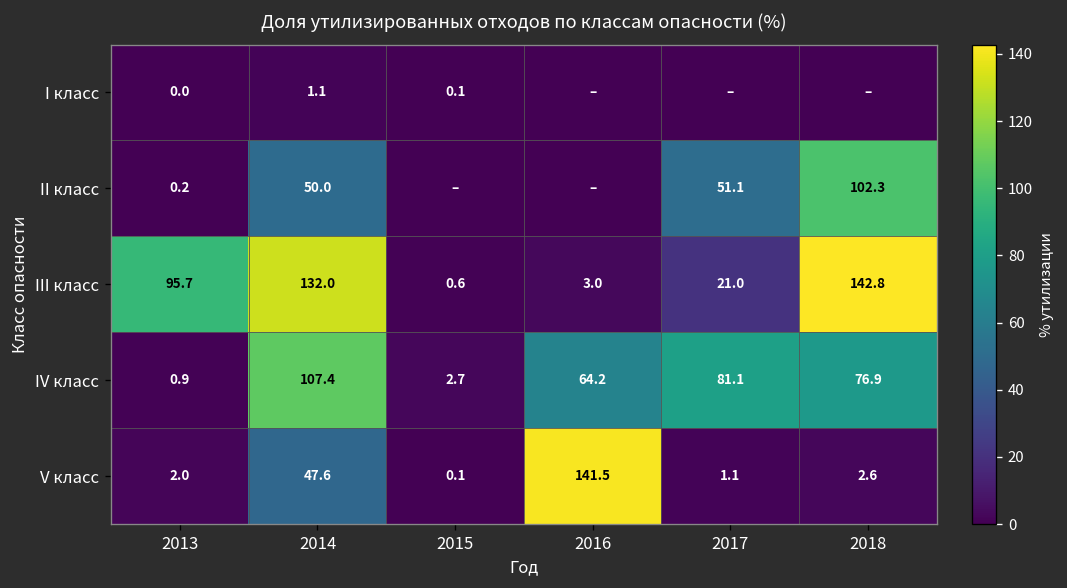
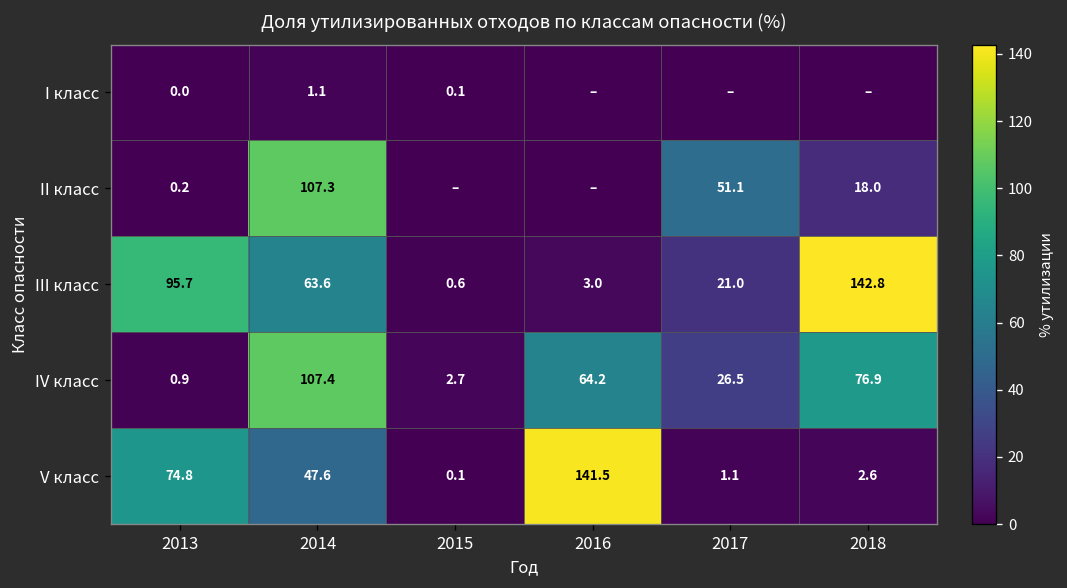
II класс, 2014: 50.0 -> 107.3
II класс, 2018: 102.3 -> 18.0
III класс, 2014: 132.0 -> 63.6
IV класс, 2017: 81.1 -> 26.5
V класс, 2013: 2.0 -> 74.8
